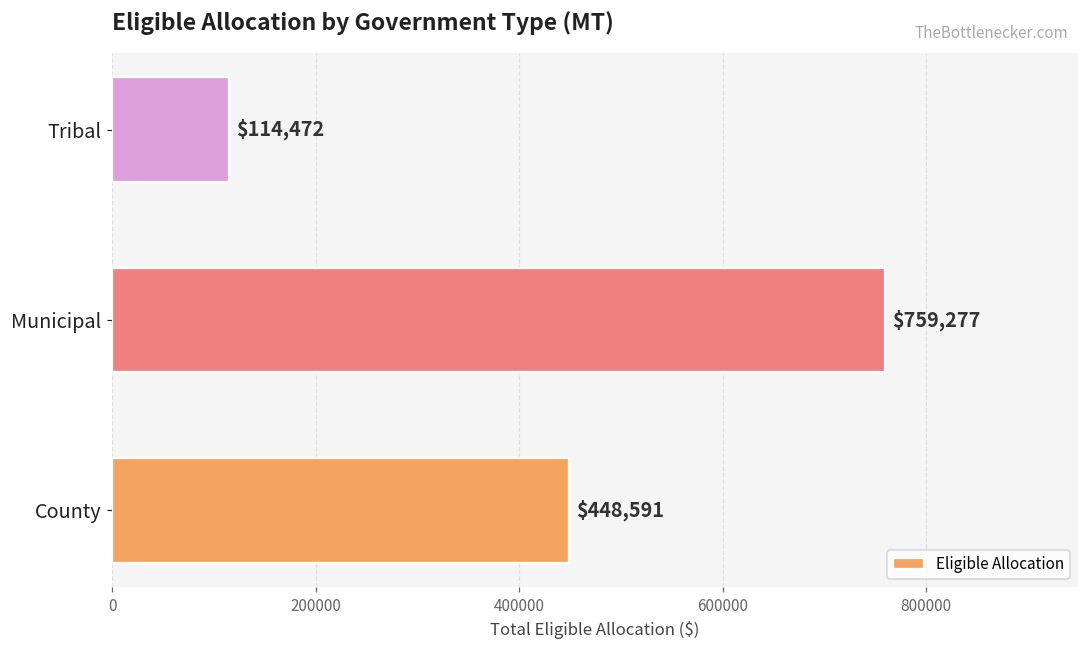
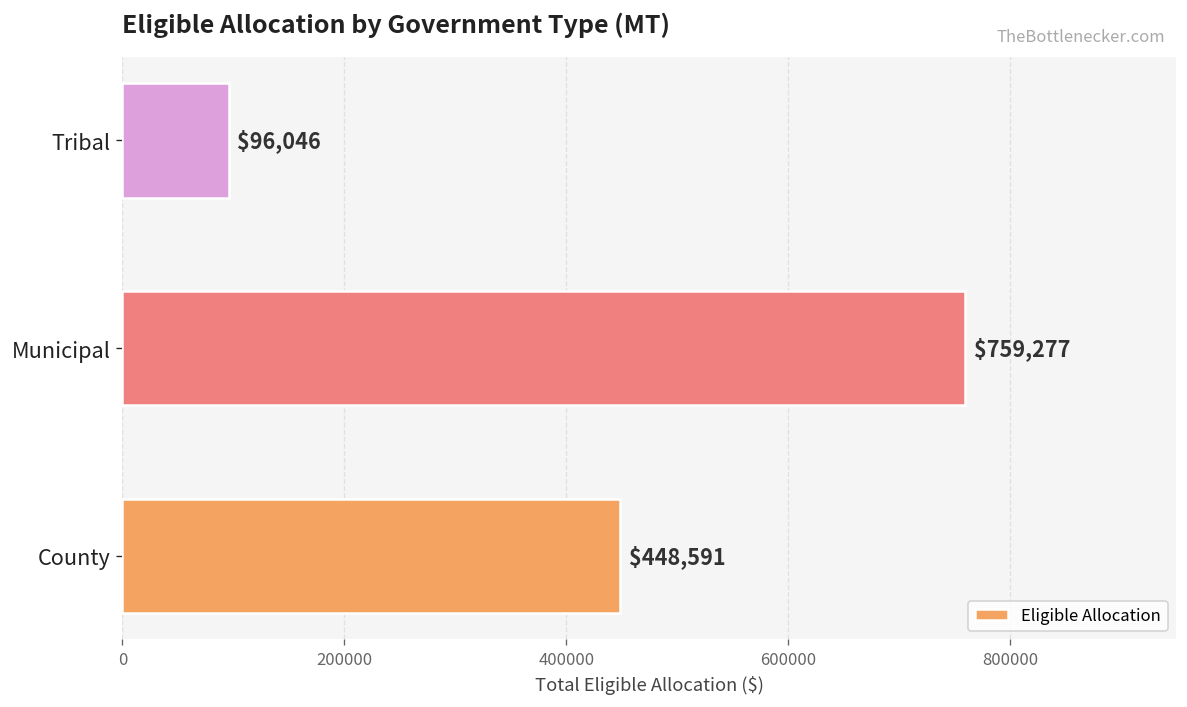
Tribal: $114,472 -> $96,046
